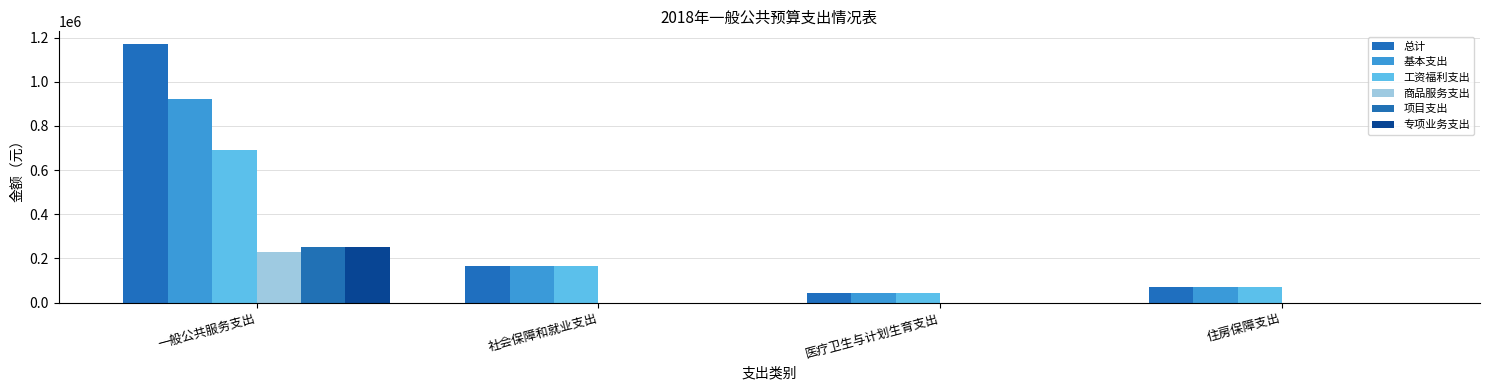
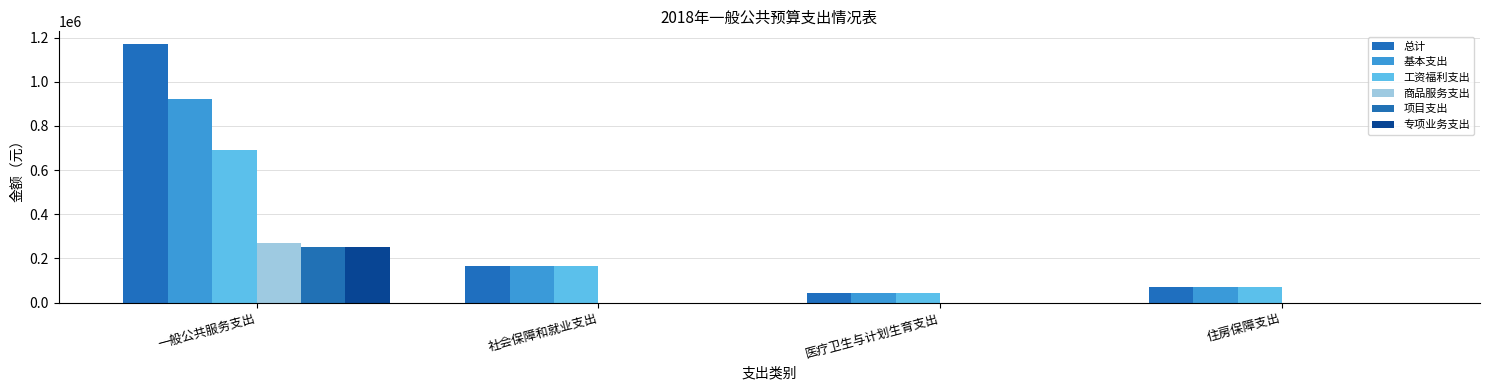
商品服务支出, 一般公共服务支出: 230000 -> 270000
